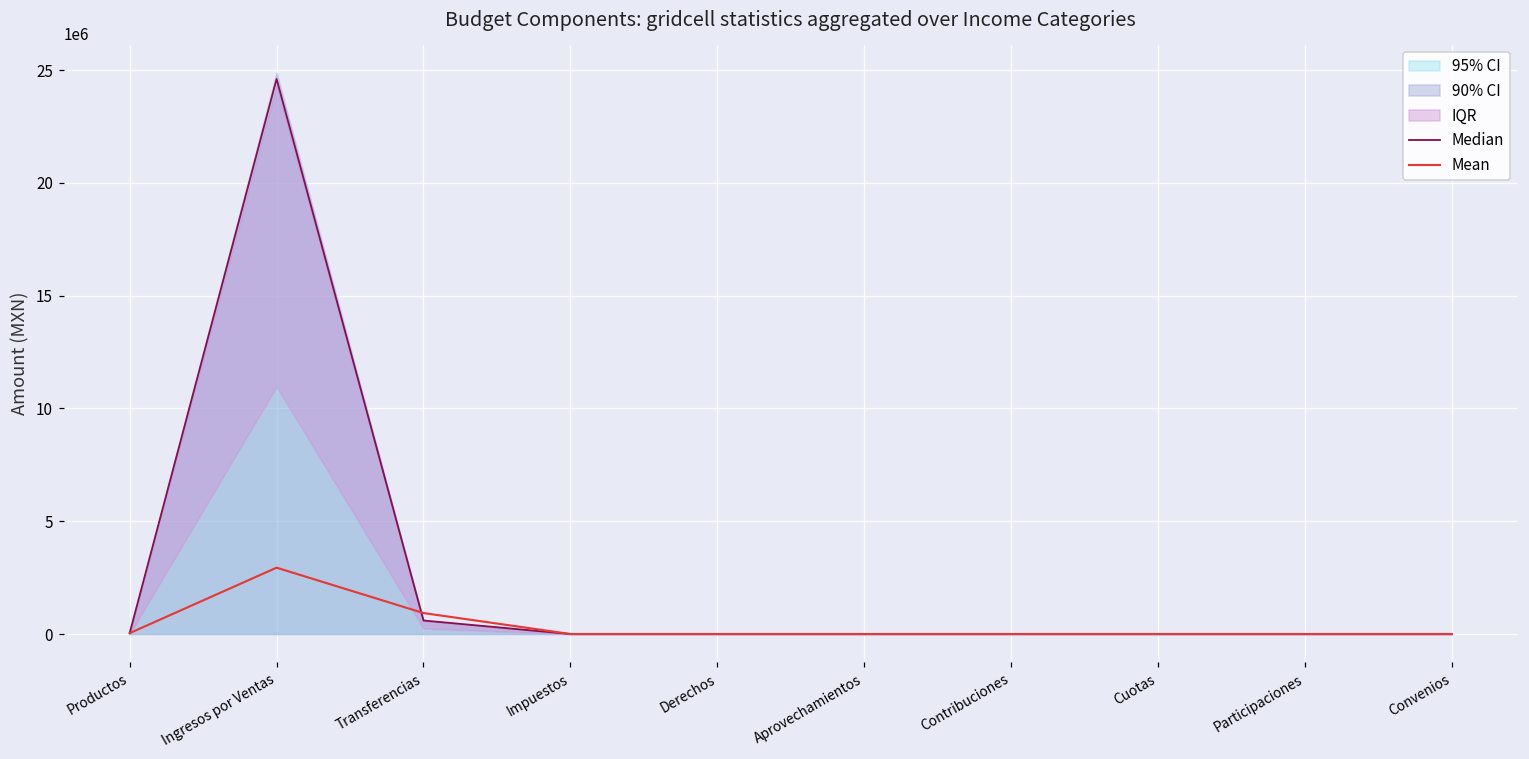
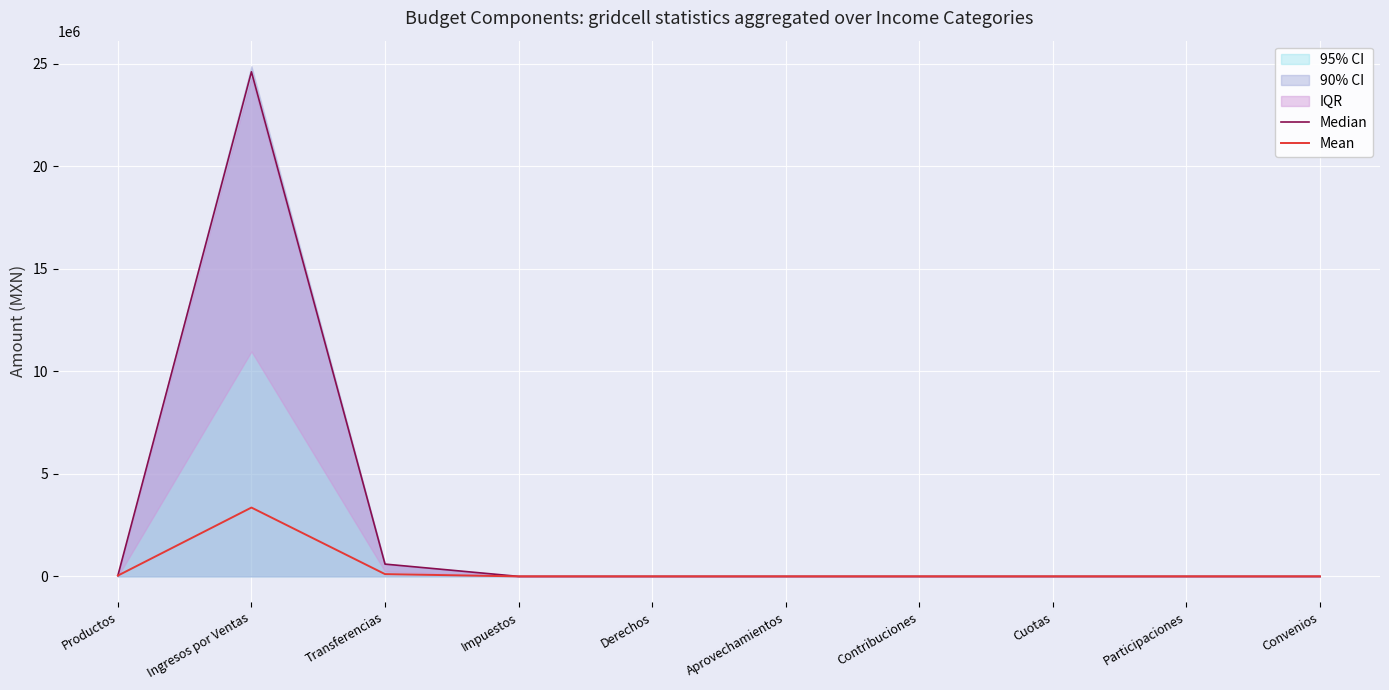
Mean, Ingresos por Ventas: 2900000 -> 3400000
Mean, Transferencias: 900000 -> 100000
